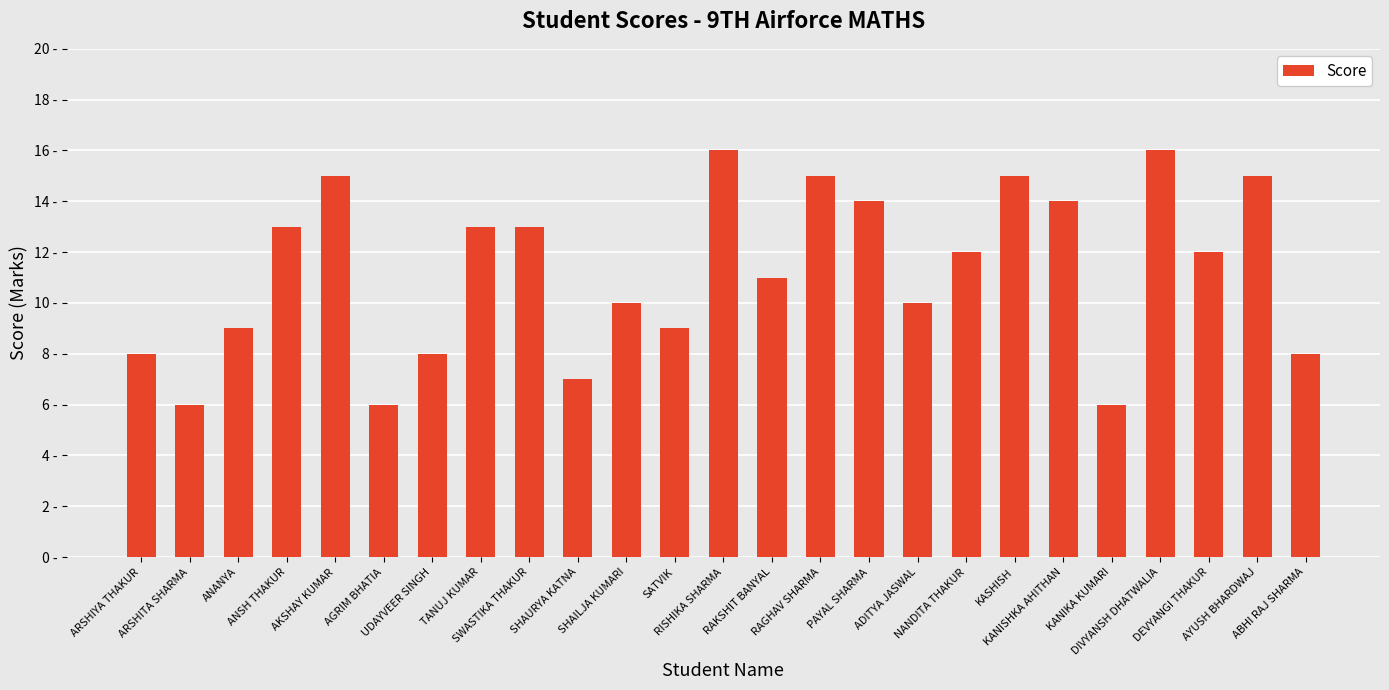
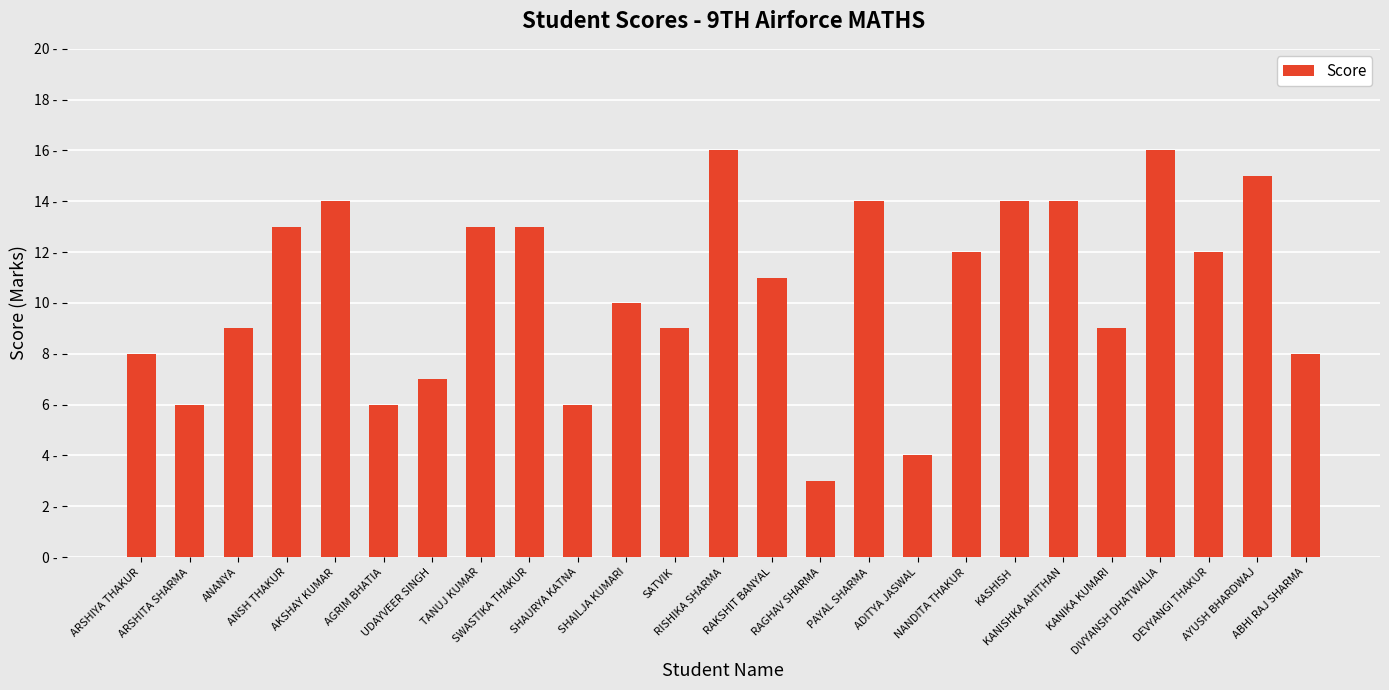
AKSHAY KUMAR: 15 - -> 14 -
UDAYVEER SINGH: 8 - -> 7 -
SHAURYA KATNA: 7 - -> 6 -
RAGHAV SHARMA: 15 - -> 3 -
ADITYA JASWAL: 10 - -> 4 -
KASHISH: 15 - -> 14 -
KANIKA KUMARI: 6 - -> 9 -
